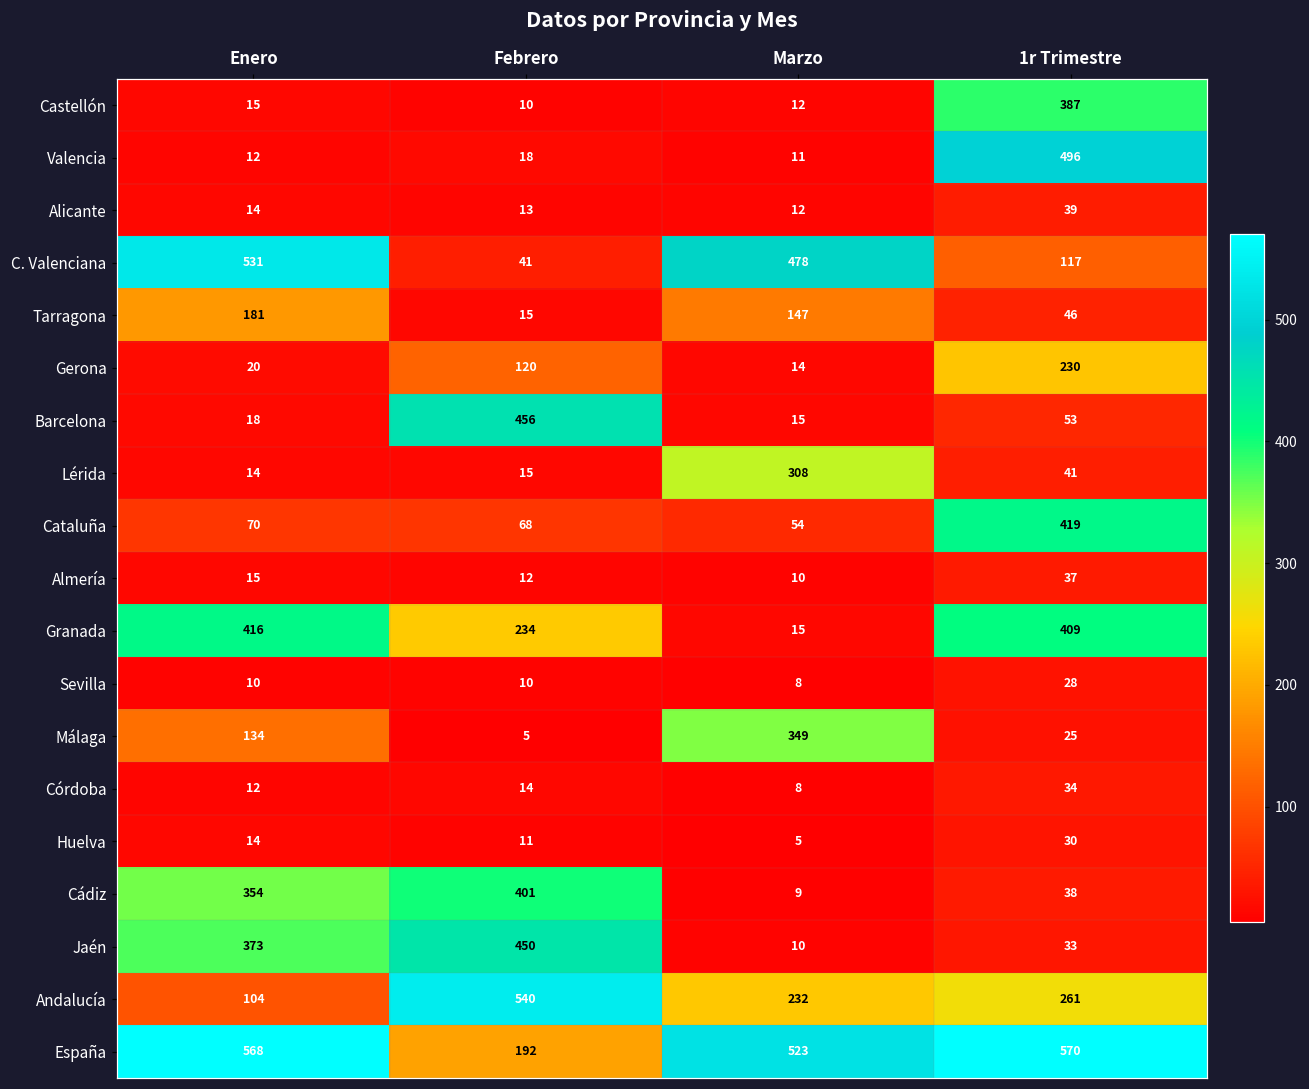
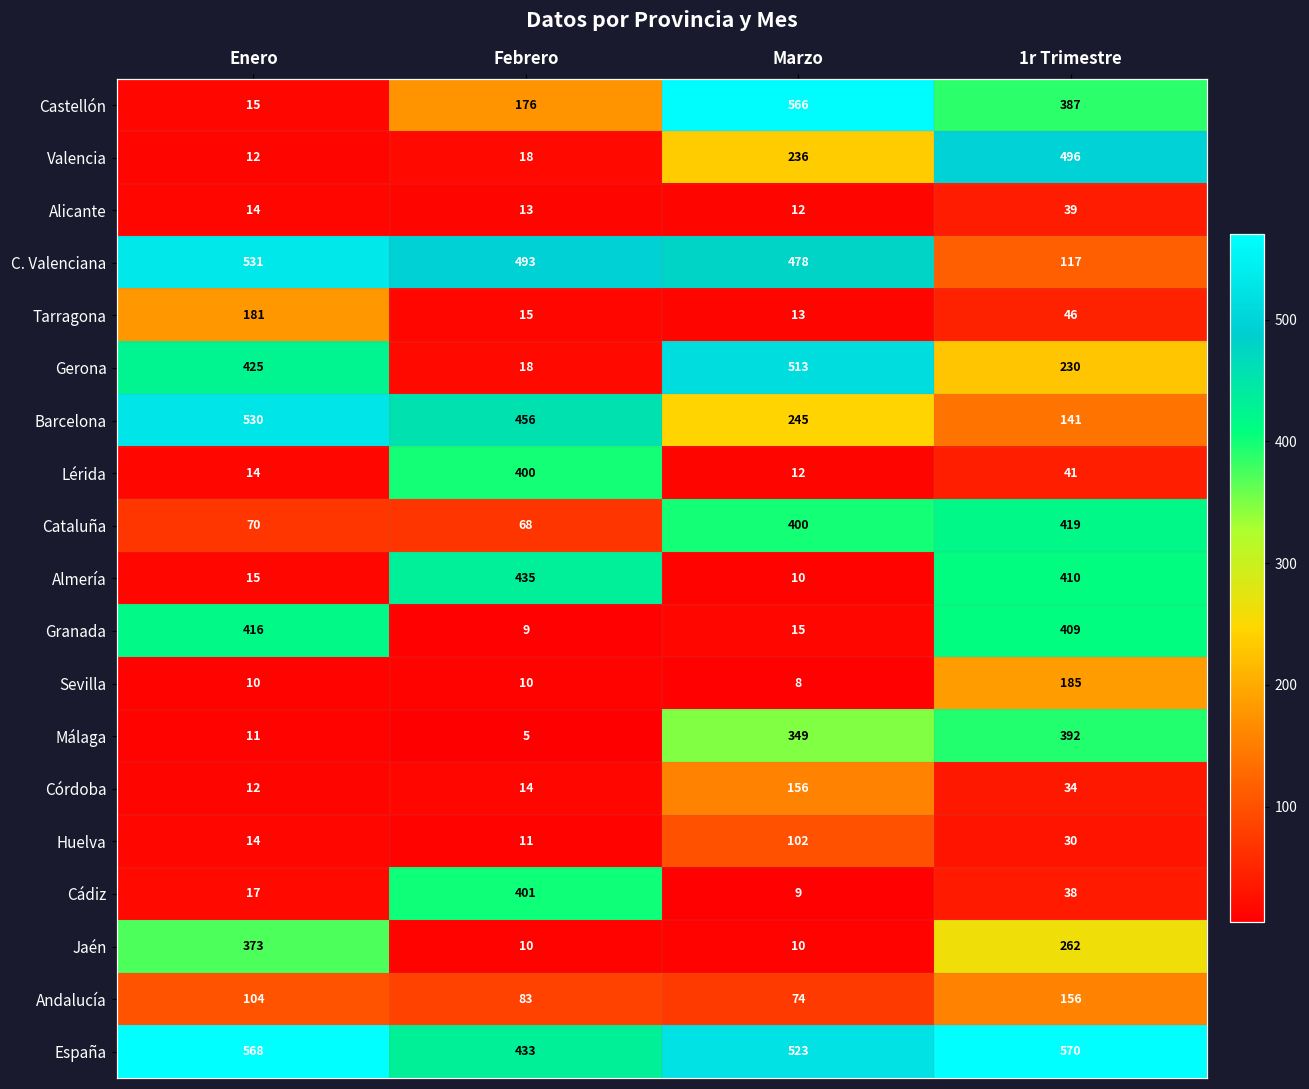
Castellón, Febrero: 10 -> 176
Castellón, Marzo: 12 -> 566
Valencia, Marzo: 11 -> 236
C. Valenciana, Febrero: 41 -> 493
Tarragona, Marzo: 147 -> 13
Gerona, Enero: 20 -> 425
Gerona, Febrero: 120 -> 18
Gerona, Marzo: 14 -> 513
Barcelona, Enero: 18 -> 530
Barcelona, Marzo: 15 -> 245
Barcelona, 1r Trimestre: 53 -> 141
Lérida, Febrero: 15 -> 400
Lérida, Marzo: 308 -> 12
Cataluña, Marzo: 54 -> 400
Almería, Febrero: 12 -> 435
Almería, 1r Trimestre: 37 -> 410
Granada, Febrero: 234 -> 9
Sevilla, 1r Trimestre: 28 -> 185
Málaga, Enero: 134 -> 11
Málaga, 1r Trimestre: 25 -> 392
Córdoba, Marzo: 8 -> 156
Huelva, Marzo: 5 -> 102
Cádiz, Enero: 354 -> 17
Jaén, Febrero: 450 -> 10
Jaén, 1r Trimestre: 33 -> 262
Andalucía, Febrero: 540 -> 83
Andalucía, Marzo: 232 -> 74
Andalucía, 1r Trimestre: 261 -> 156
España, Febrero: 192 -> 433
